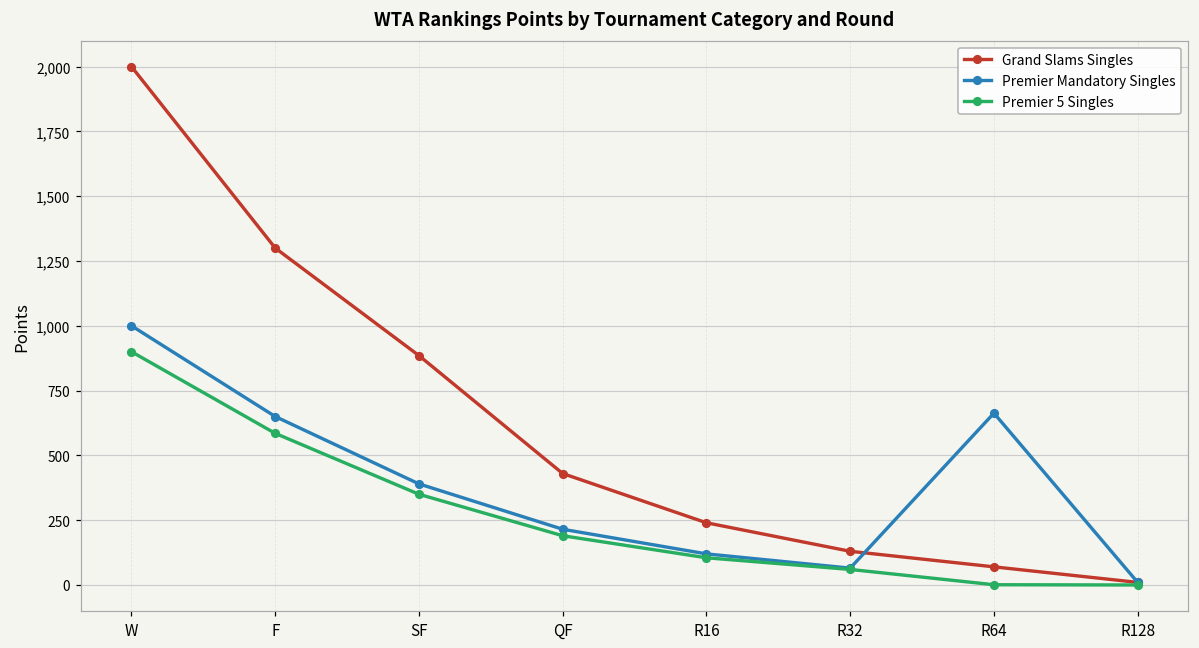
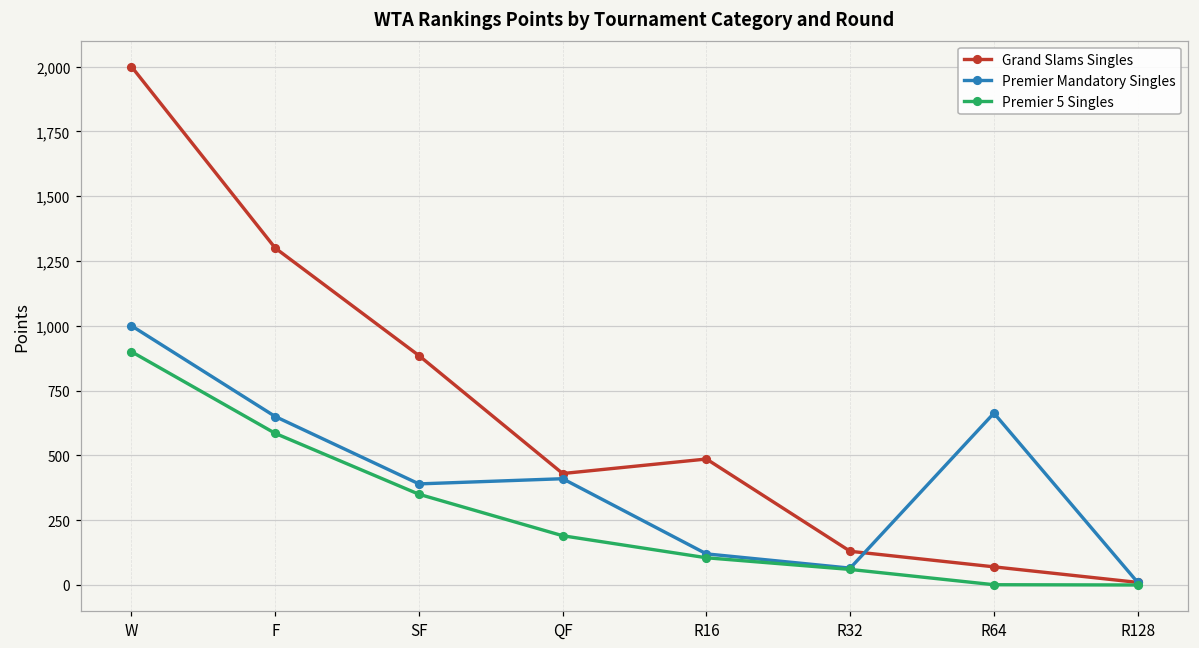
Premier Mandatory Singles, QF: 220 -> 410
Grand Slams Singles, R16: 240 -> 490
